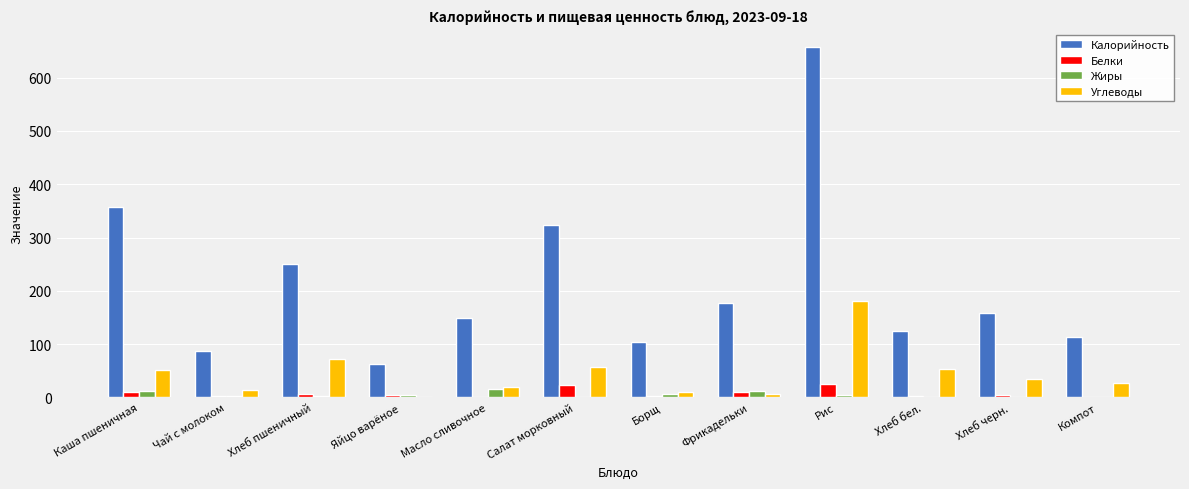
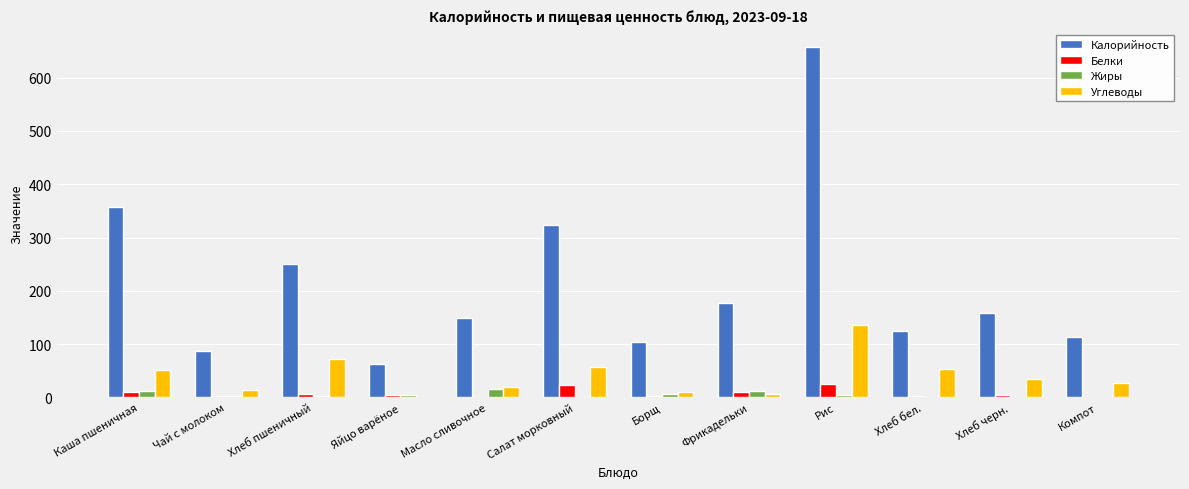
Углеводы, Рис: 180 -> 140
